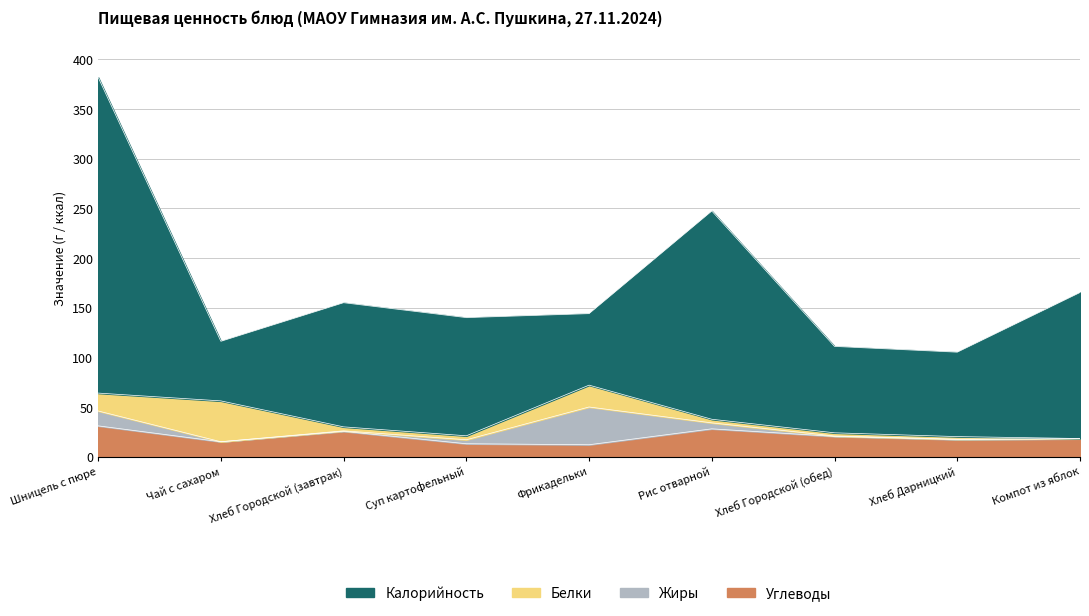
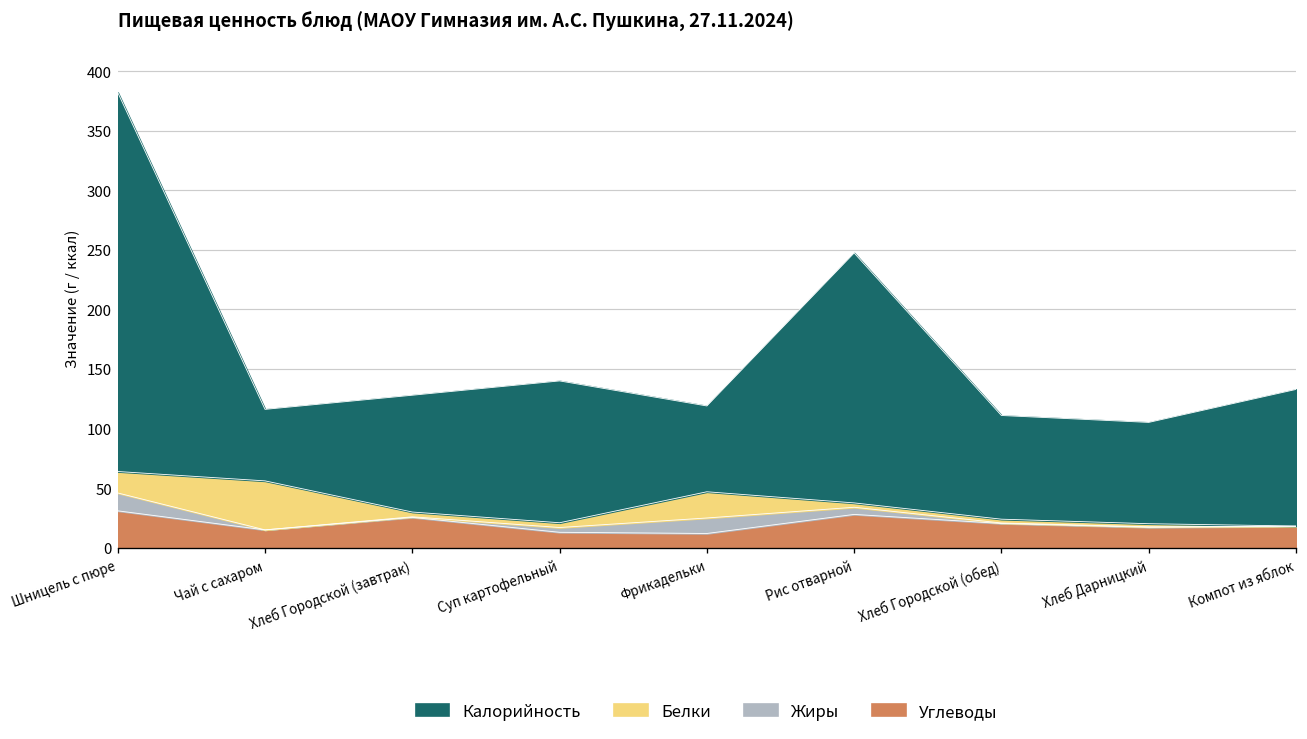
Калорийность, Хлеб Городской (завтрак): 130 -> 100
Жиры, Фрикадельки: 40 -> 10
Калорийность, Компот из яблок: 150 -> 110
